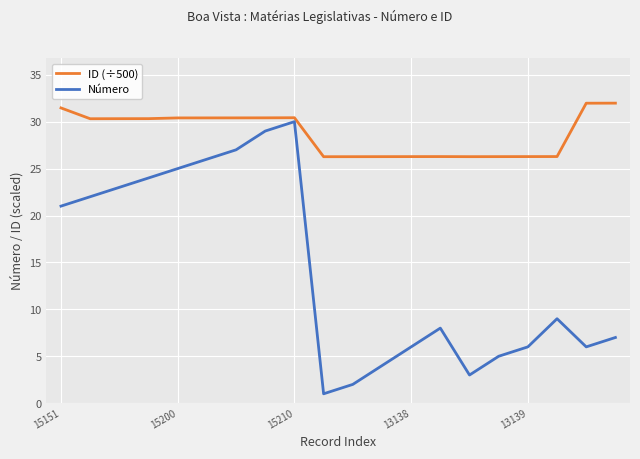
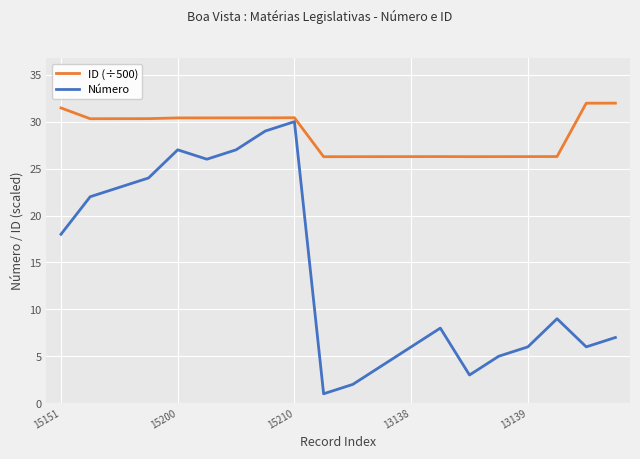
Número, 15151: 21 -> 18
Número, 15200: 25 -> 27
